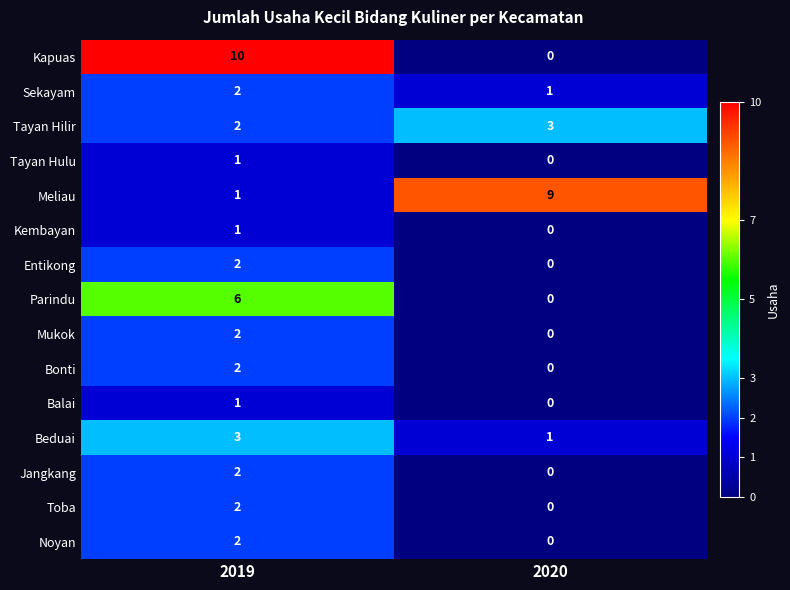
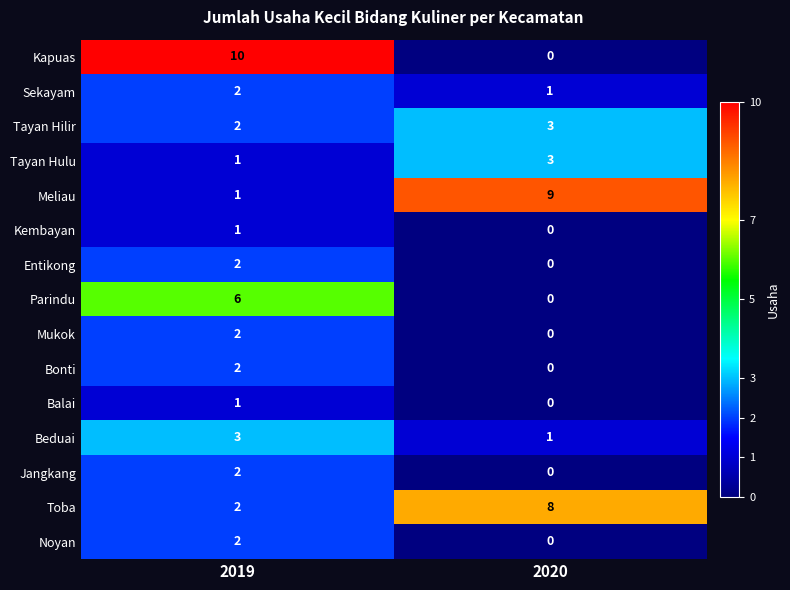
Tayan Hulu, 2020: 0 -> 3
Toba, 2020: 0 -> 8
